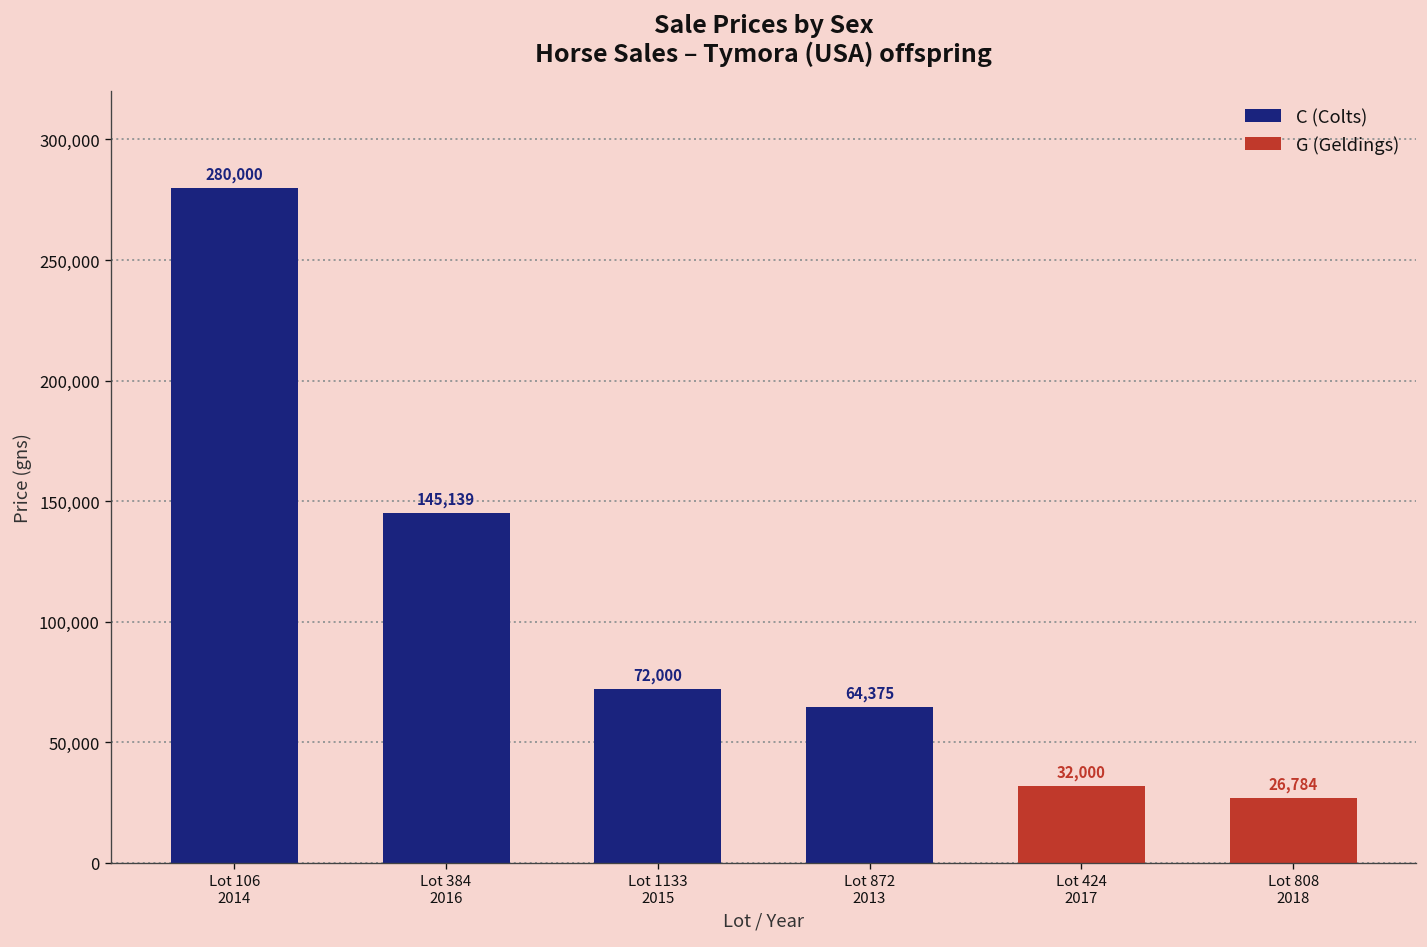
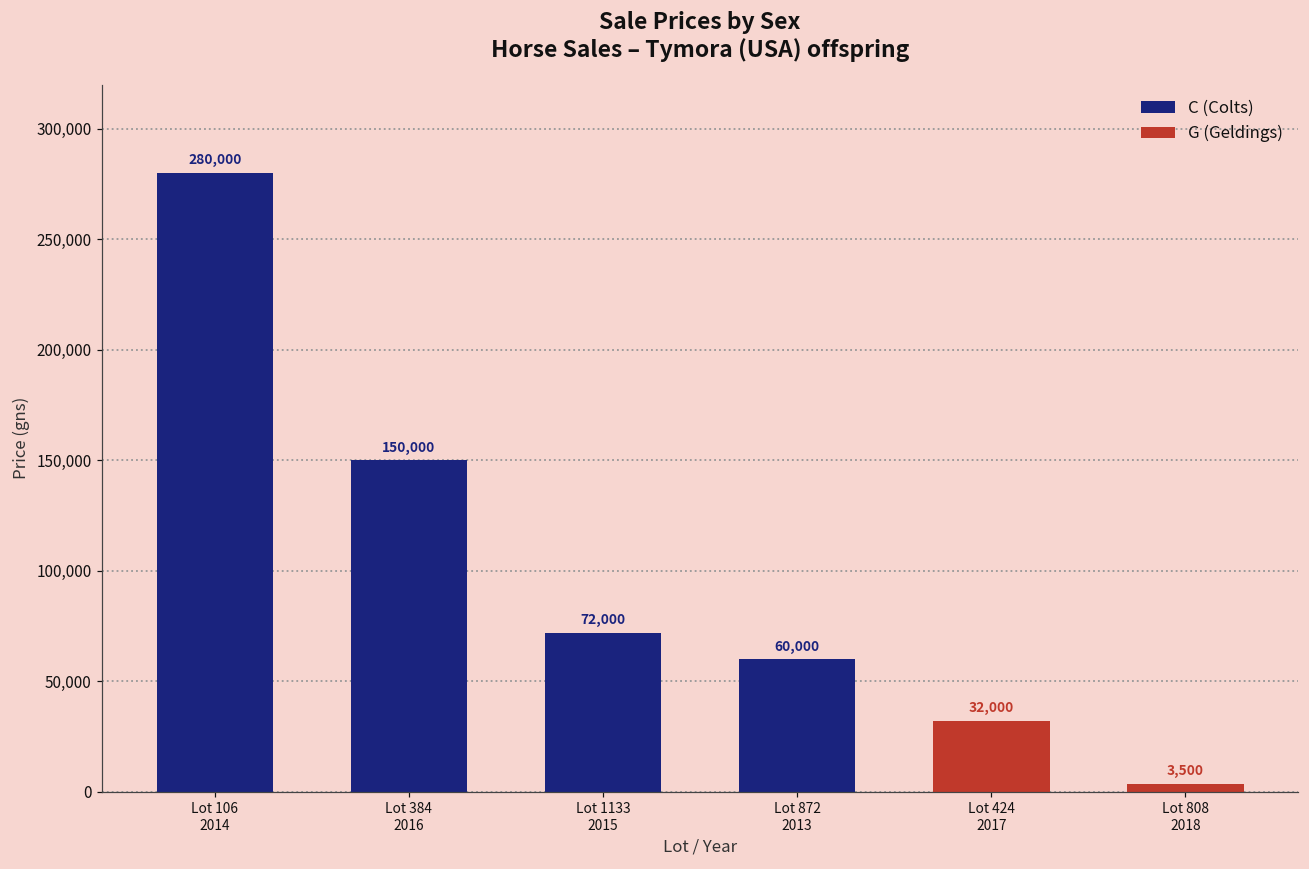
C (Colts), Lot 384 2016: 145,139 -> 150,000
C (Colts), Lot 872 2013: 64,375 -> 60,000
G (Geldings), Lot 808 2018: 26,784 -> 3,500
